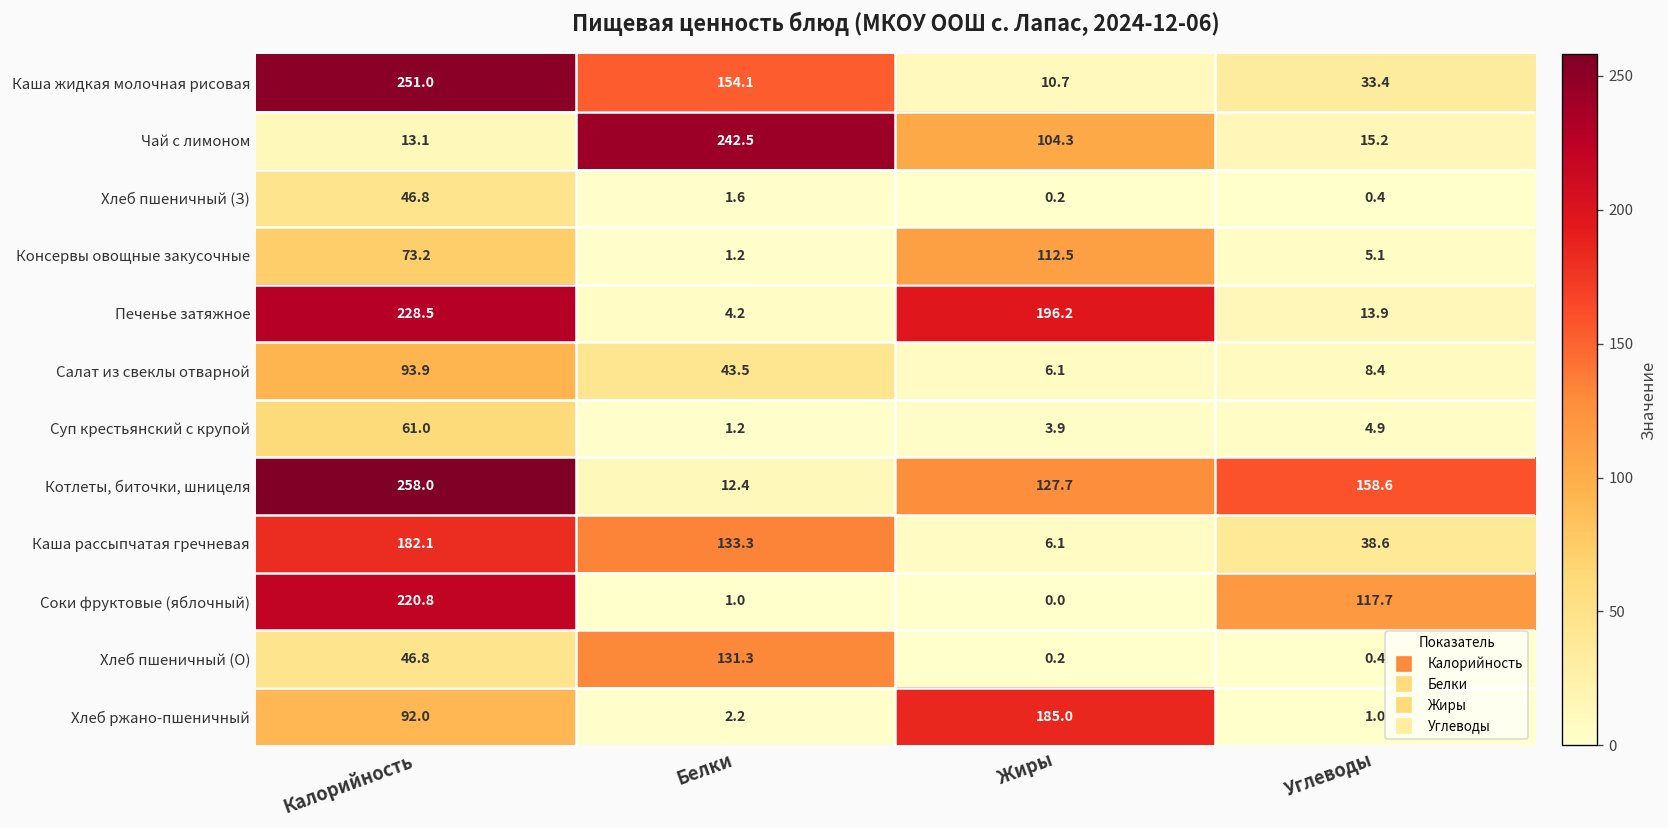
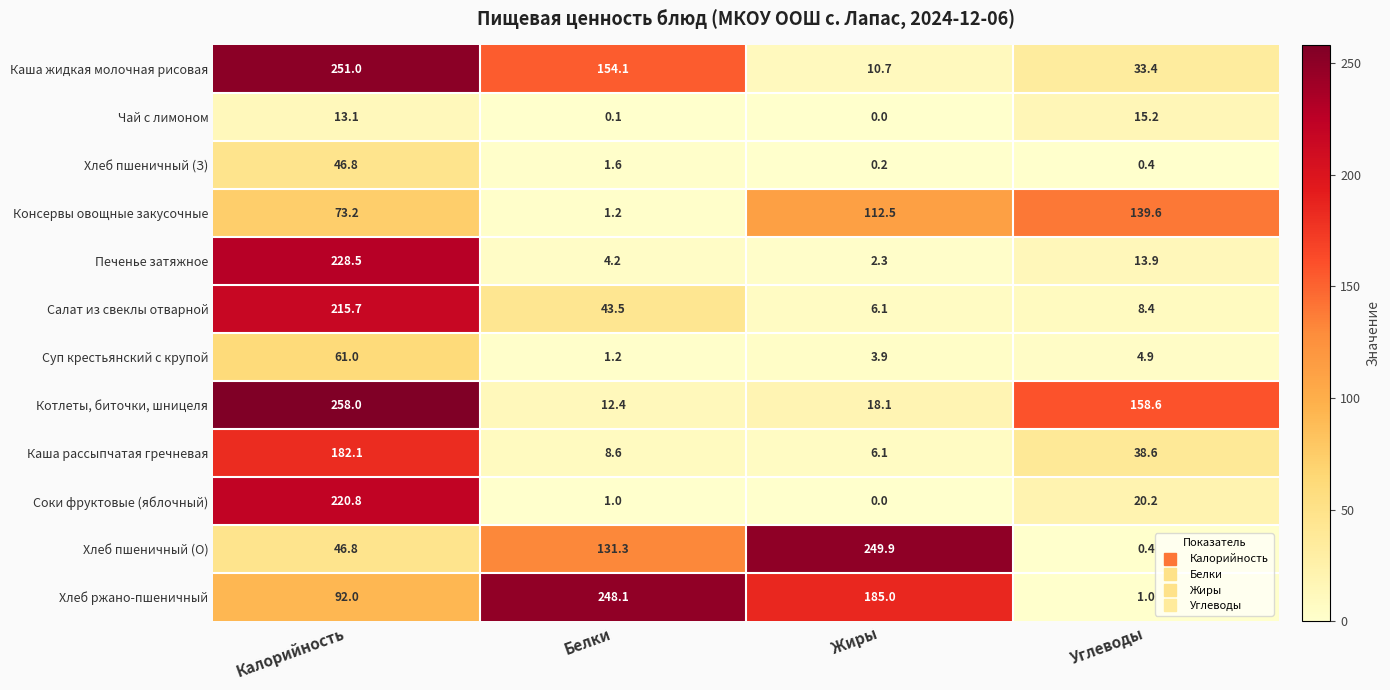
Чай с лимоном, Белки: 242.5 -> 0.1
Чай с лимоном, Жиры: 104.3 -> 0.0
Консервы овощные закусочные, Углеводы: 5.1 -> 139.6
Печенье затяжное, Жиры: 196.2 -> 2.3
Салат из свеклы отварной, Калорийность: 93.9 -> 215.7
Котлеты, биточки, шницеля, Жиры: 127.7 -> 18.1
Каша рассыпчатая гречневая, Белки: 133.3 -> 8.6
Соки фруктовые (яблочный), Углеводы: 117.7 -> 20.2
Хлеб пшеничный (О), Жиры: 0.2 -> 249.9
Хлеб ржано-пшеничный, Белки: 2.2 -> 248.1
